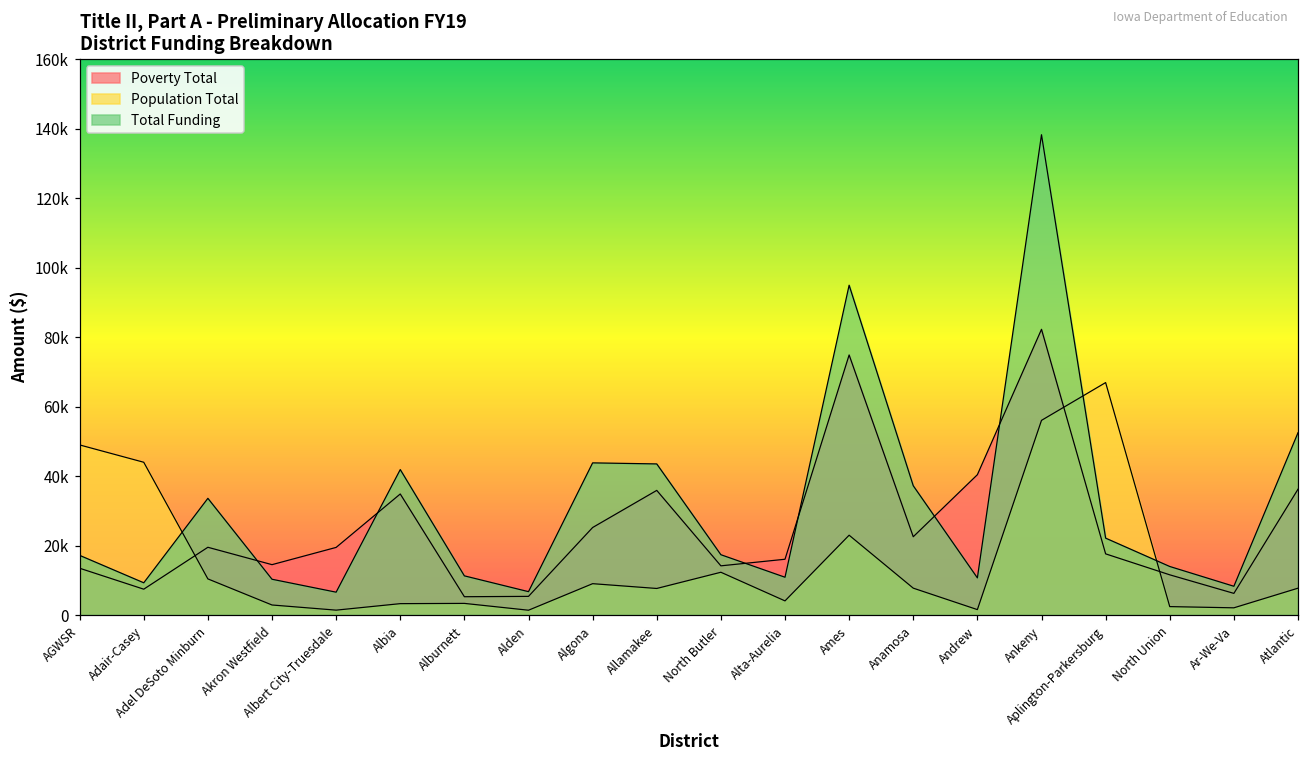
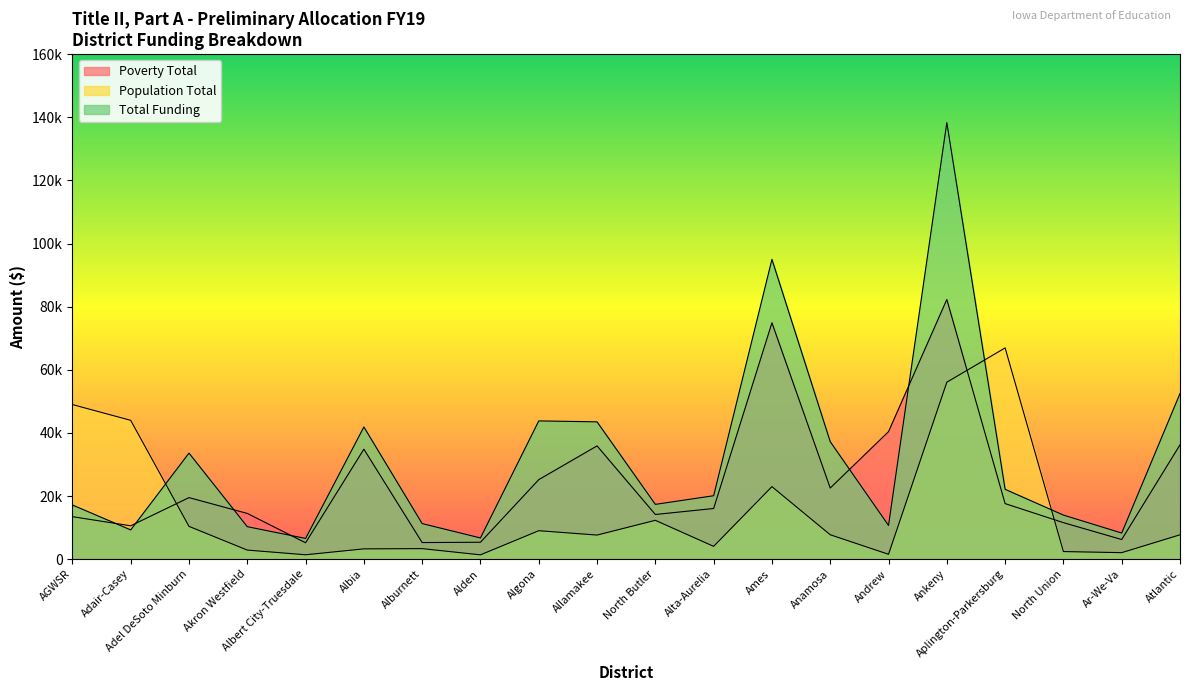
Poverty Total, Adair-Casey: 7000 -> 11000
Poverty Total, Albert City-Truesdale: 19000 -> 5000
Total Funding, Alta-Aurelia: 11000 -> 20000
